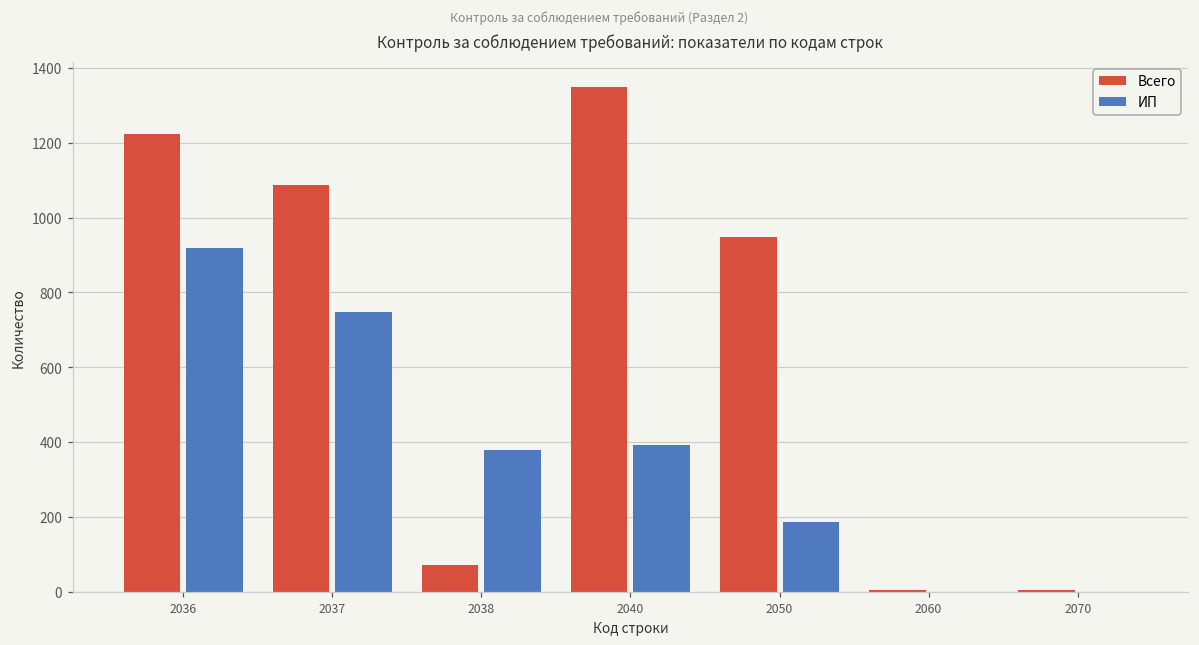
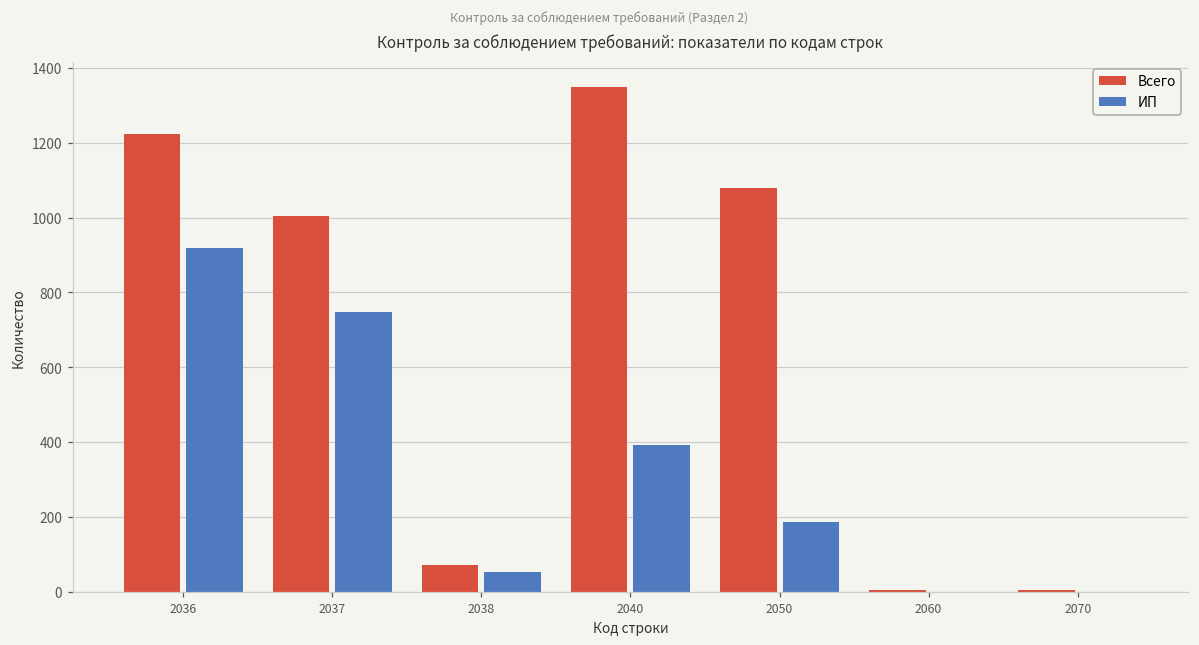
Всего, 2037: 1090 -> 1000
ИП, 2038: 380 -> 50
Всего, 2050: 950 -> 1080
